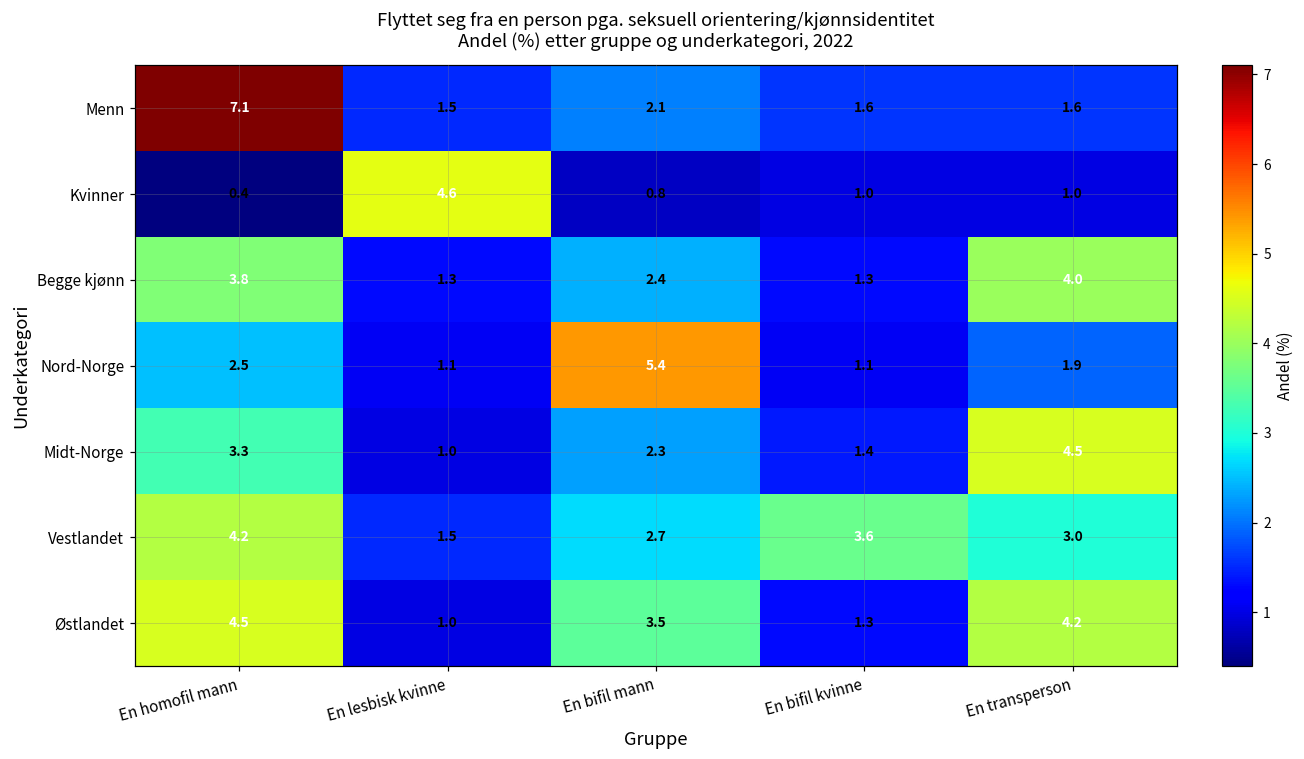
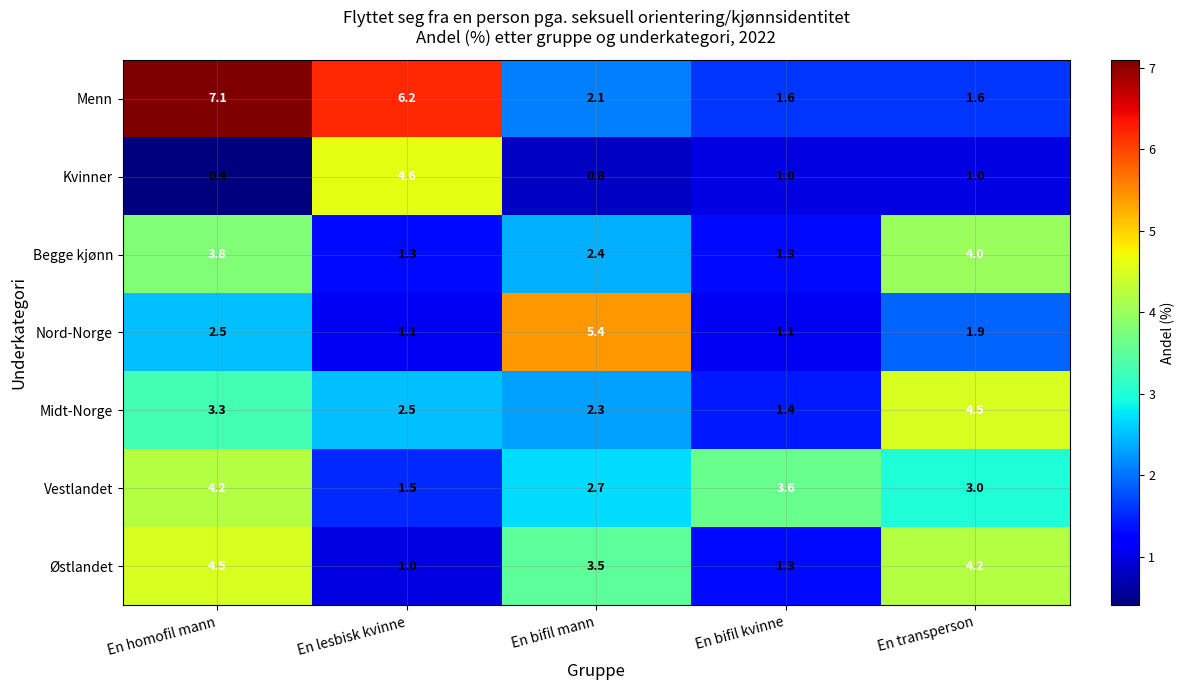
Menn, En lesbisk kvinne: 1.5 -> 6.2
Midt-Norge, En lesbisk kvinne: 1.0 -> 2.5
